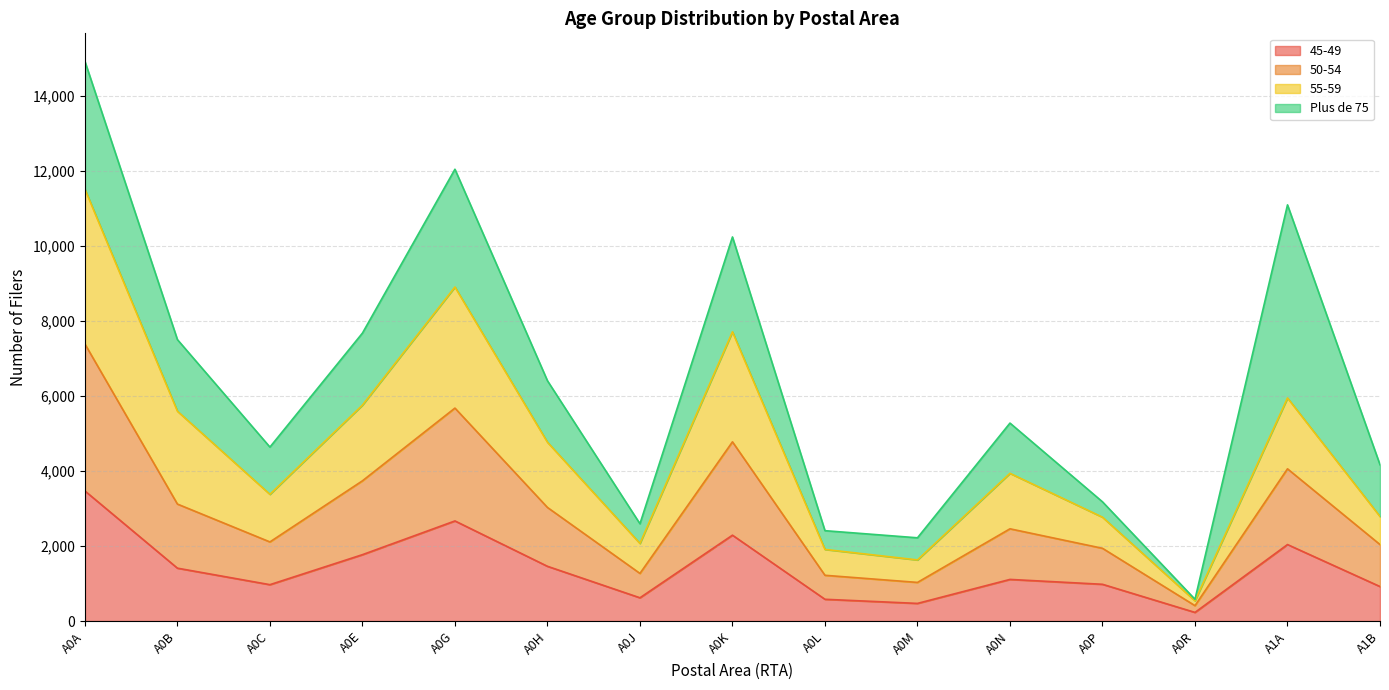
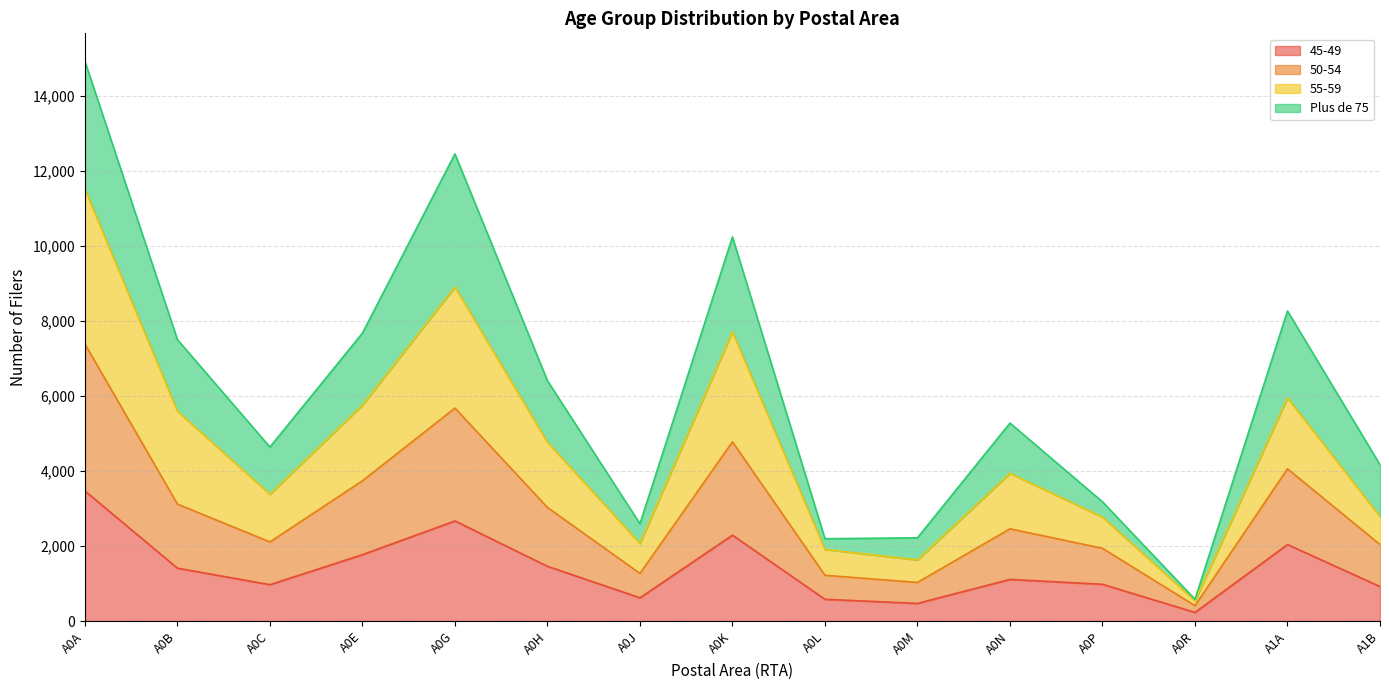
Plus de 75, A0G: 3,100 -> 3,600
Plus de 75, A0L: 500 -> 300
Plus de 75, A1A: 5,200 -> 2,300
